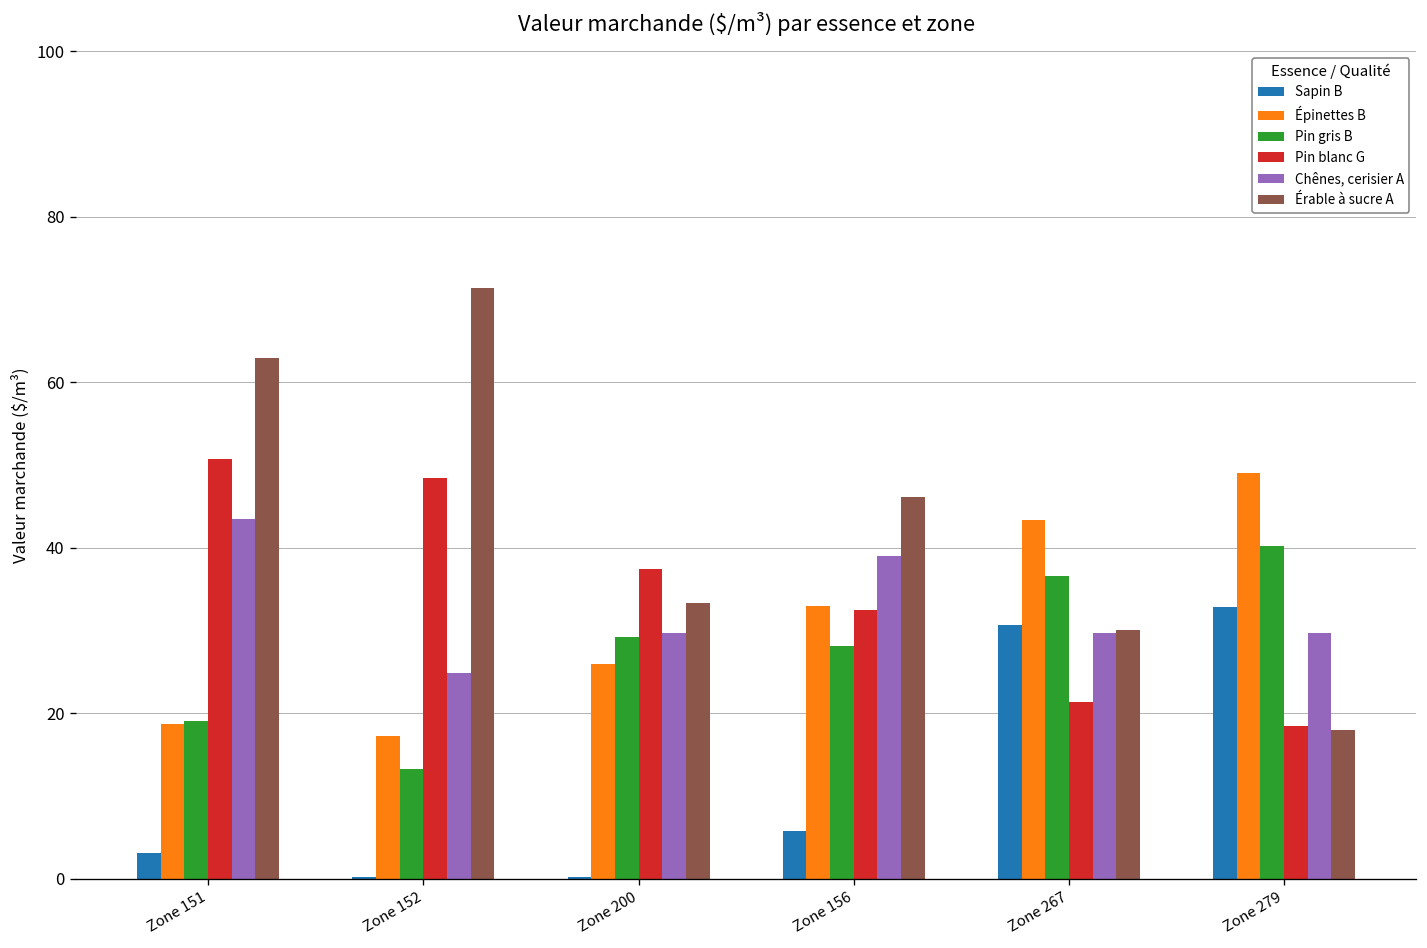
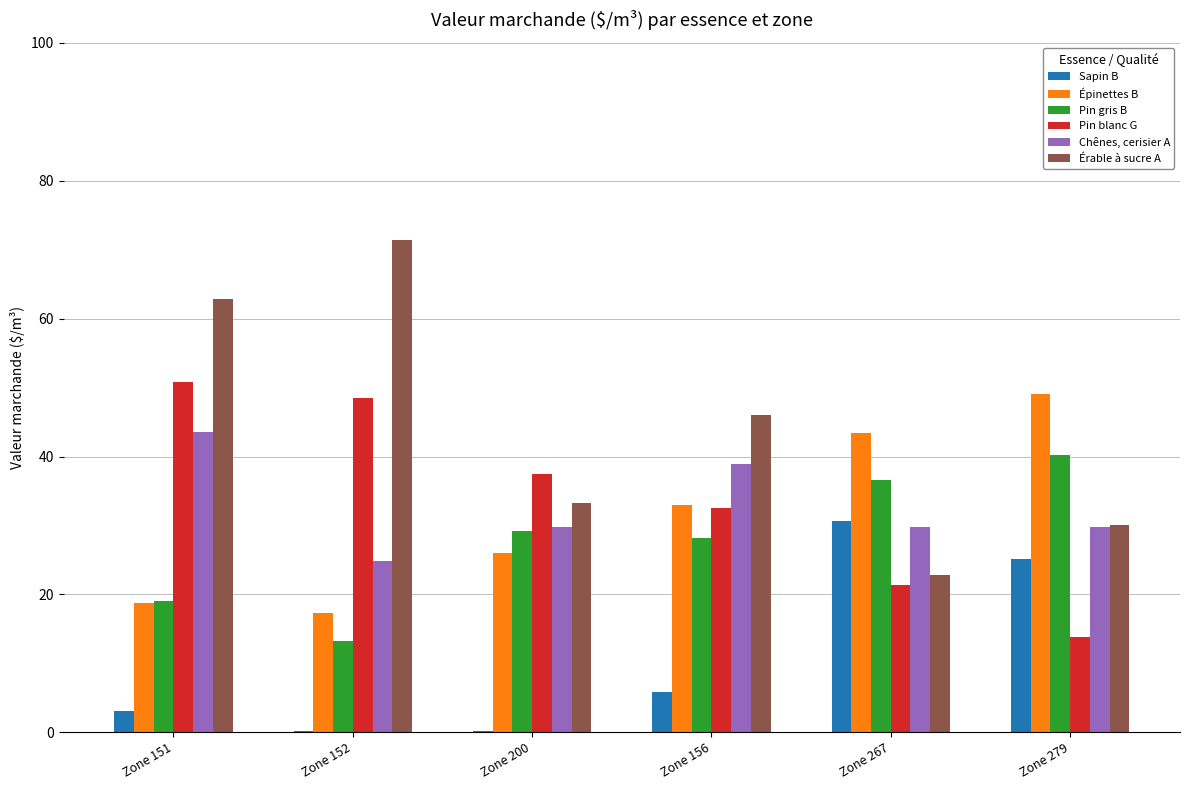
Érable à sucre A, Zone 267: 30 -> 23
Sapin B, Zone 279: 33 -> 25
Pin blanc G, Zone 279: 18 -> 14
Érable à sucre A, Zone 279: 18 -> 30
